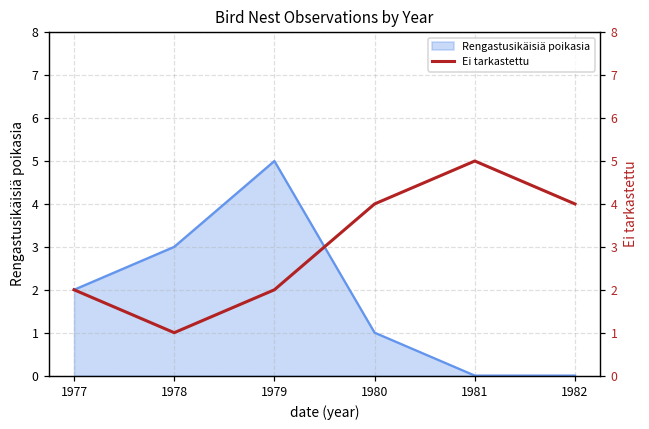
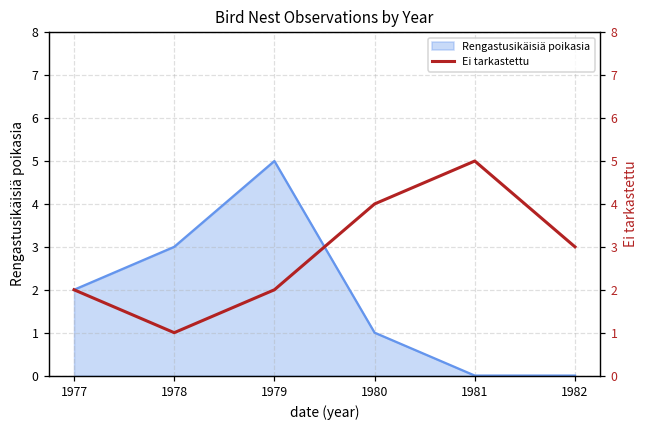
Ei tarkastettu, 1982: 4 -> 3
